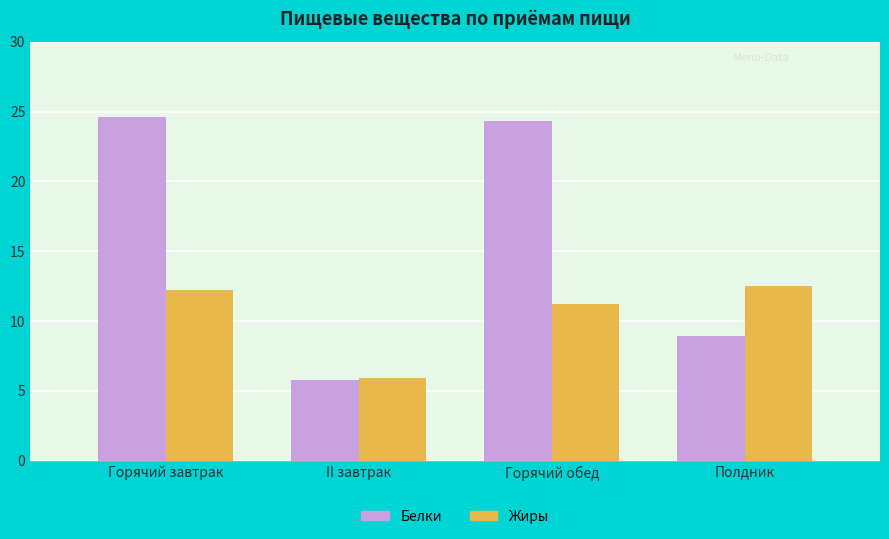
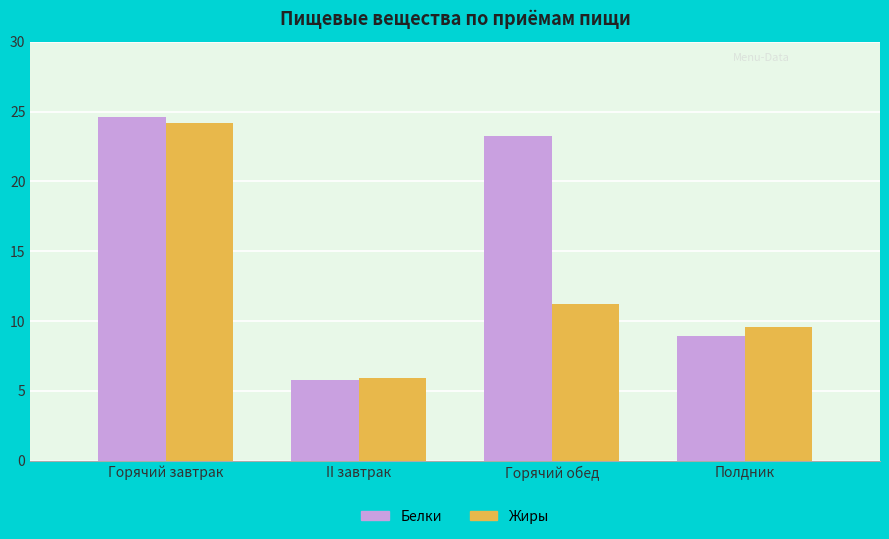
Жиры, Горячий завтрак: 12.3 -> 24.2
Белки, Горячий обед: 24.3 -> 23.3
Жиры, Полдник: 12.5 -> 9.6
